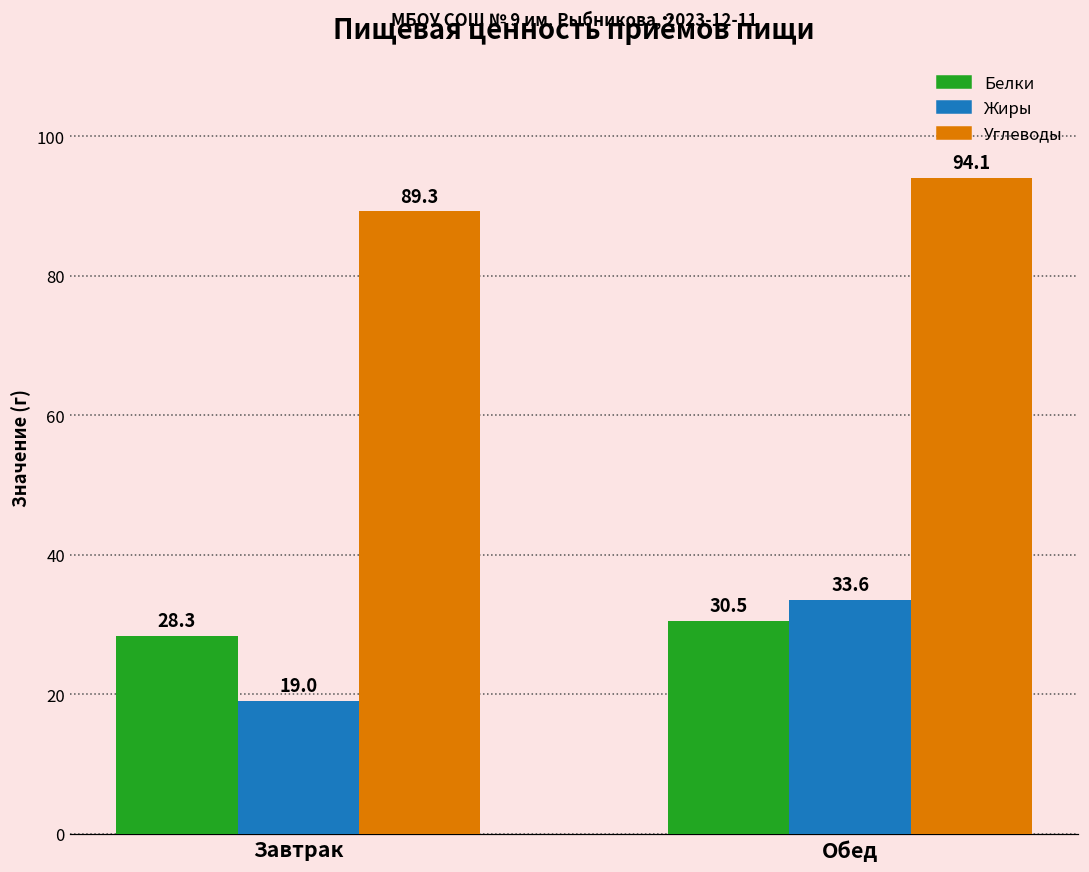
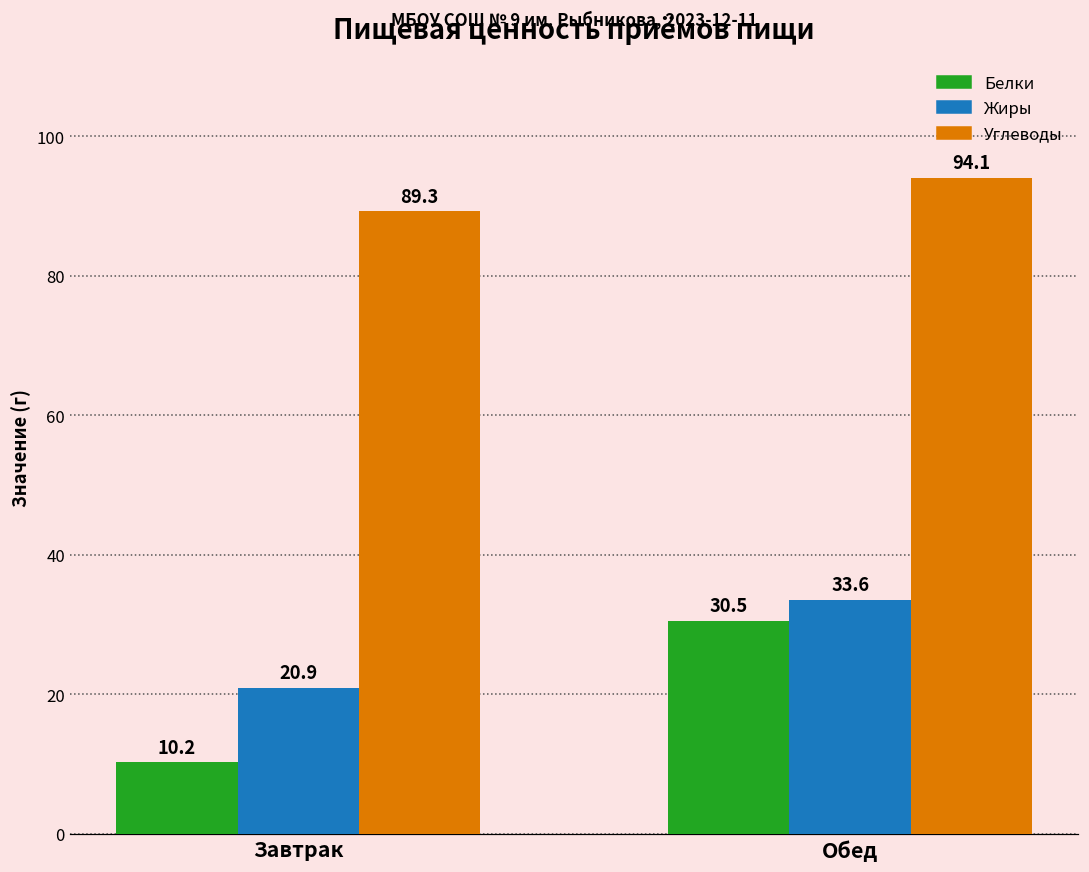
Белки, Завтрак: 28.3 -> 10.2
Жиры, Завтрак: 19.0 -> 20.9
